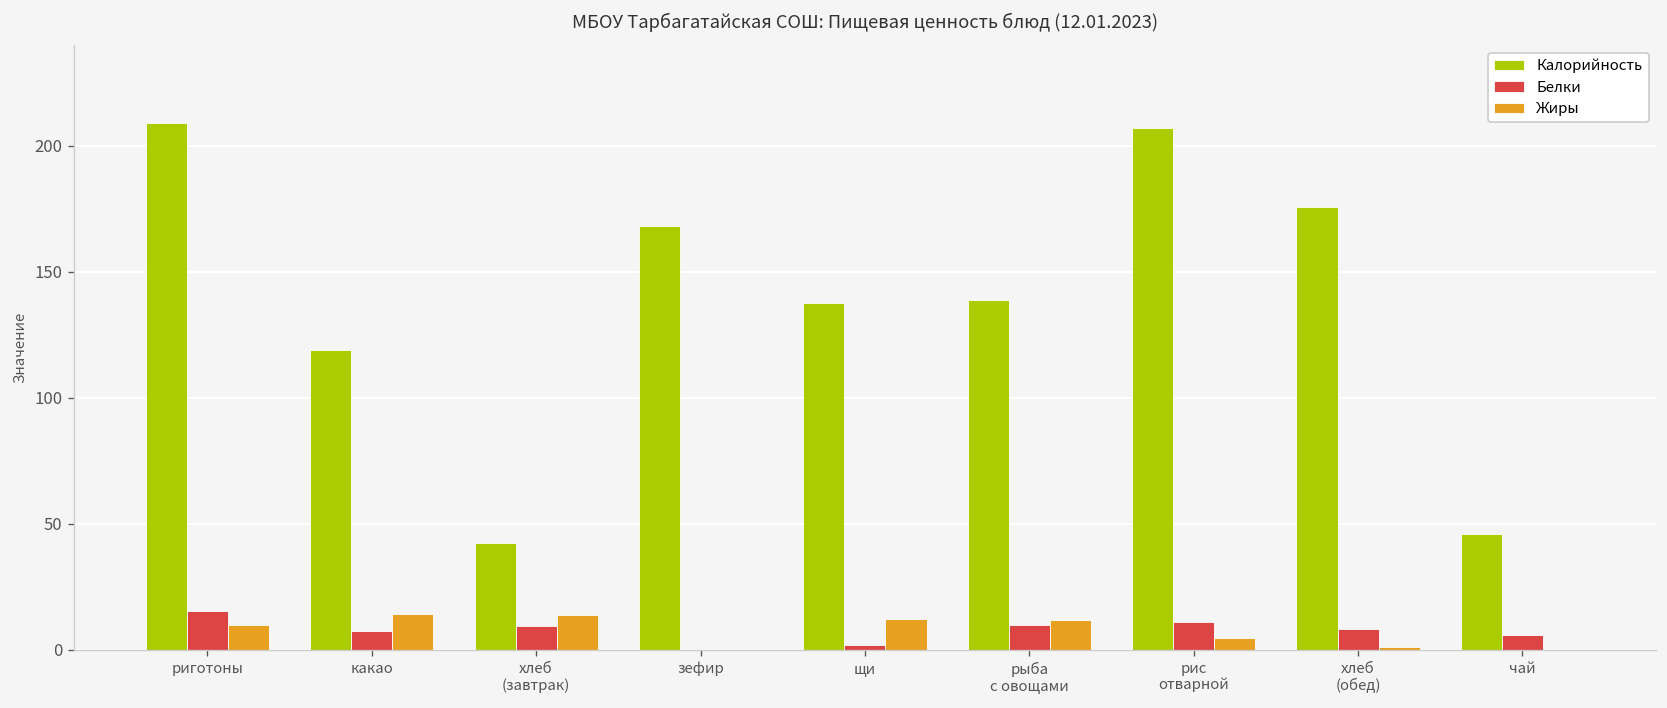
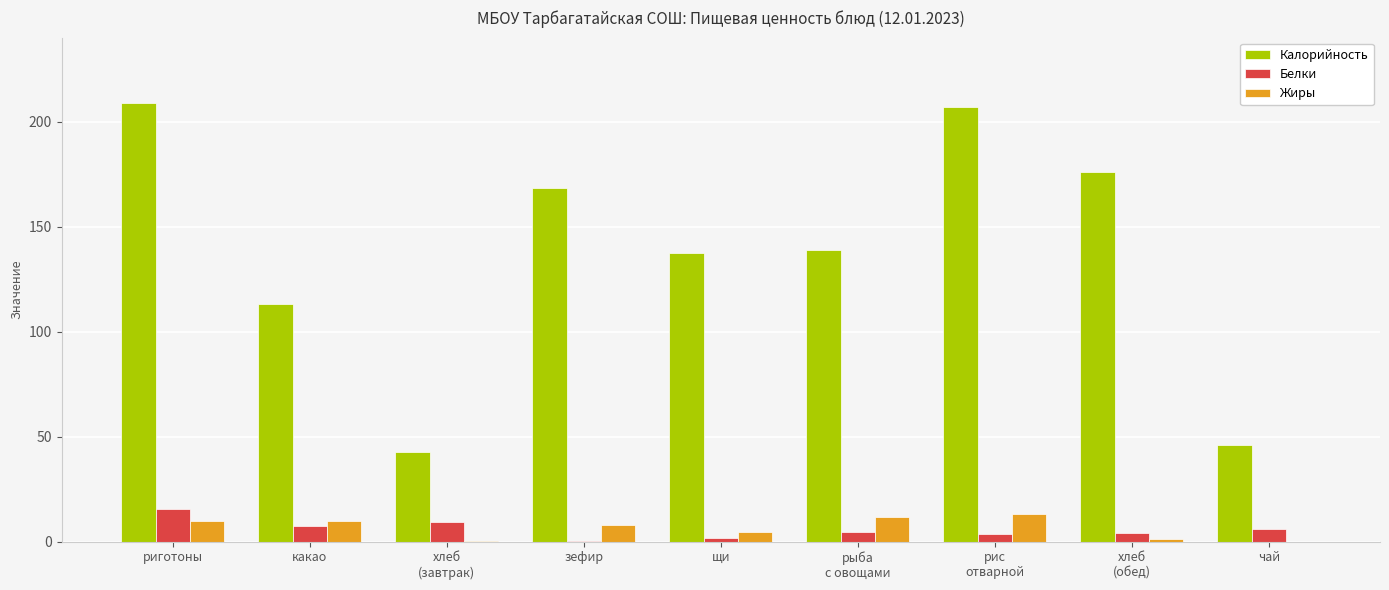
Калорийность, какао: 119 -> 113
Жиры, какао: 14 -> 10
Жиры, хлеб (завтрак): 14 -> 1
Жиры, зефир: 0 -> 8
Жиры, щи: 12 -> 5
Белки, рыба с овощами: 10 -> 5
Белки, рис отварной: 11 -> 4
Жиры, рис отварной: 5 -> 13
Белки, хлеб (обед): 8 -> 4
